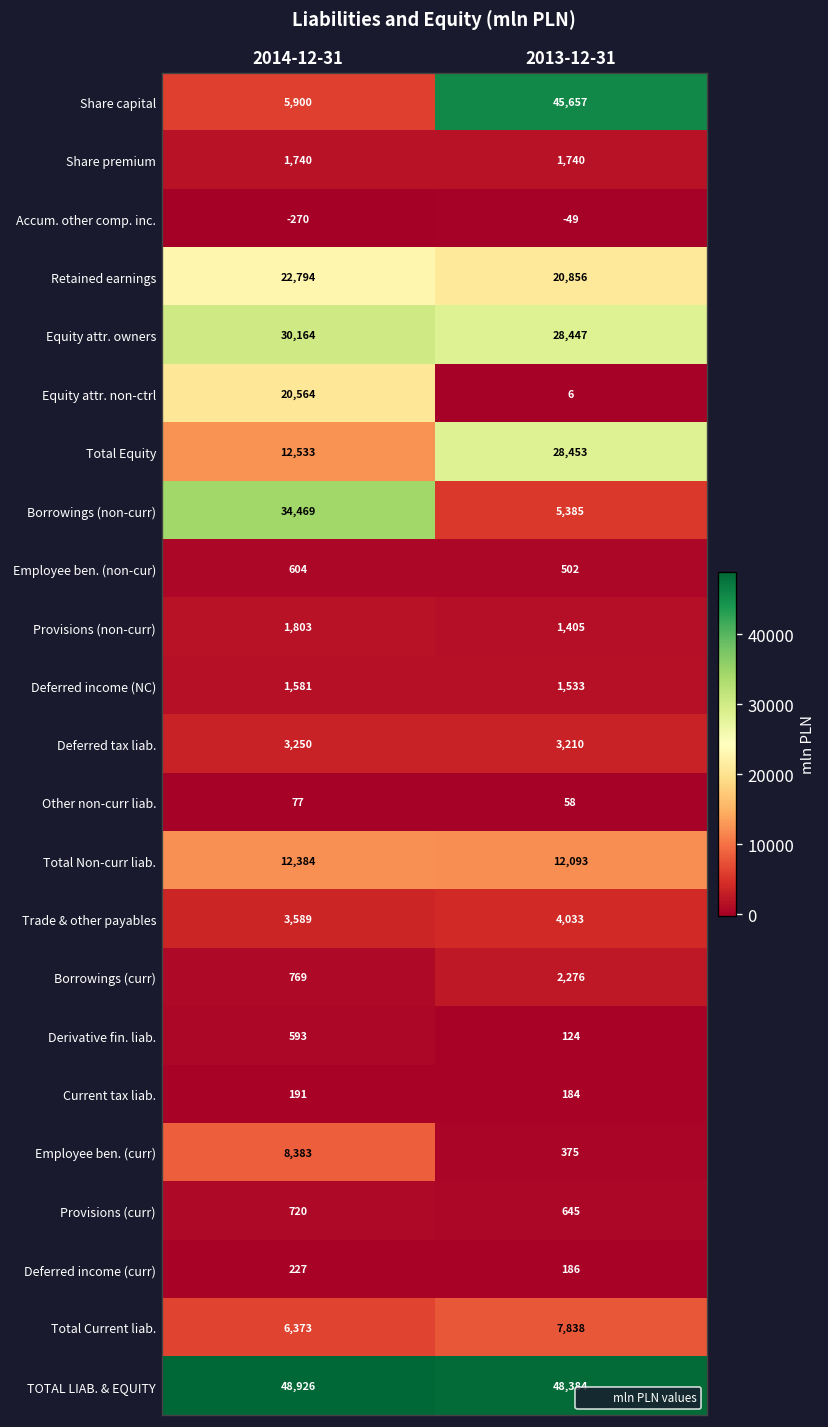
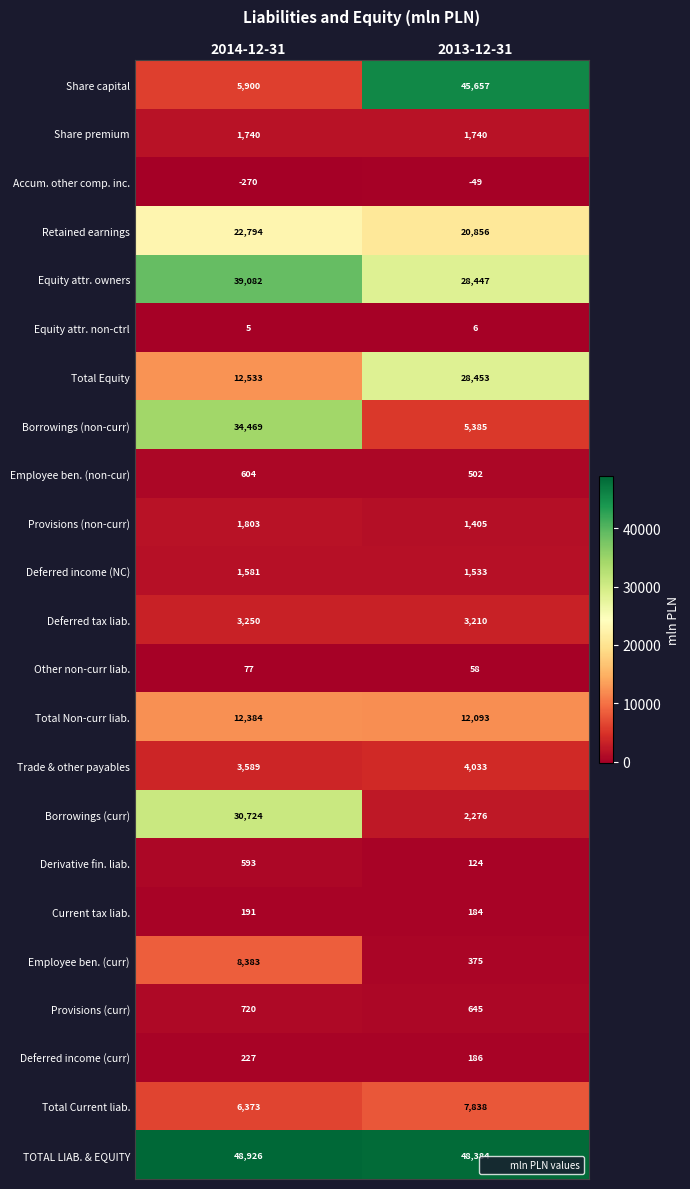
Equity attr. owners, 2014-12-31: 30,164 -> 39,082
Equity attr. non-ctrl, 2014-12-31: 20,564 -> 5
Borrowings (curr), 2014-12-31: 769 -> 30,724
